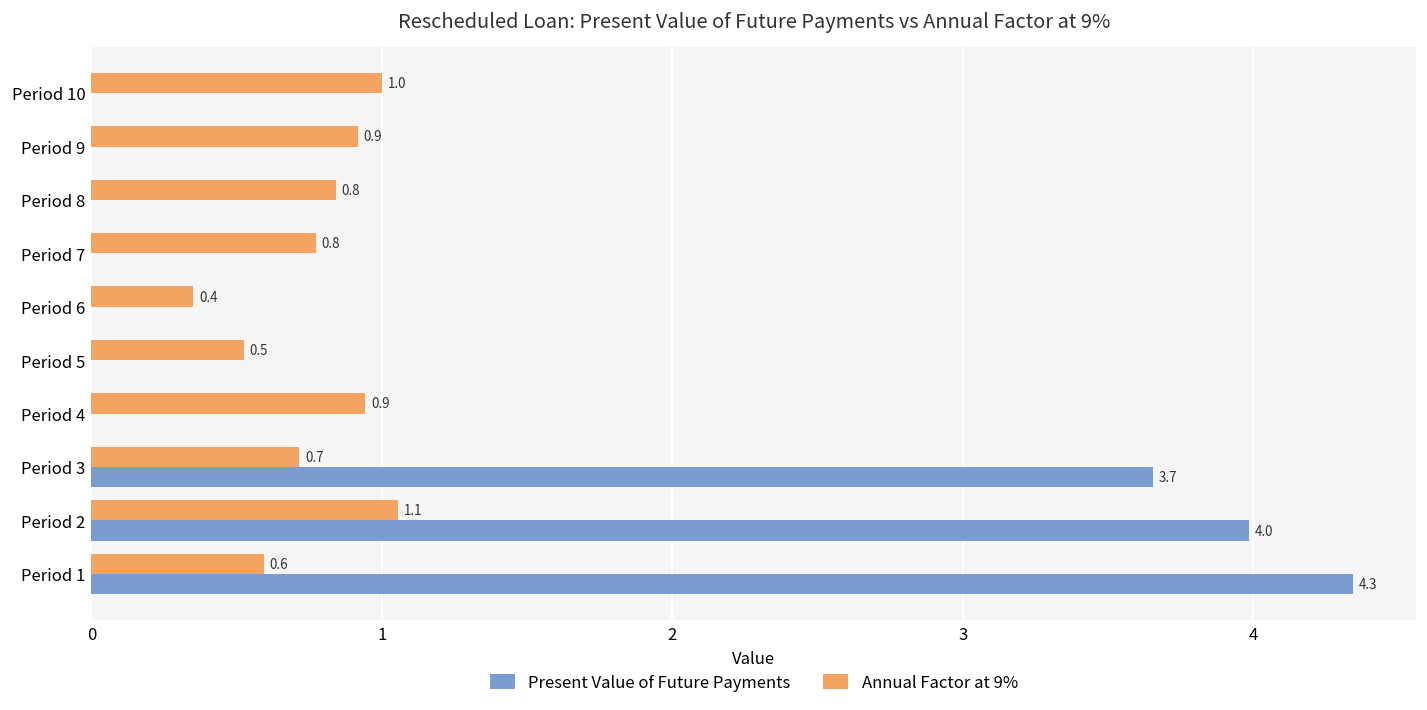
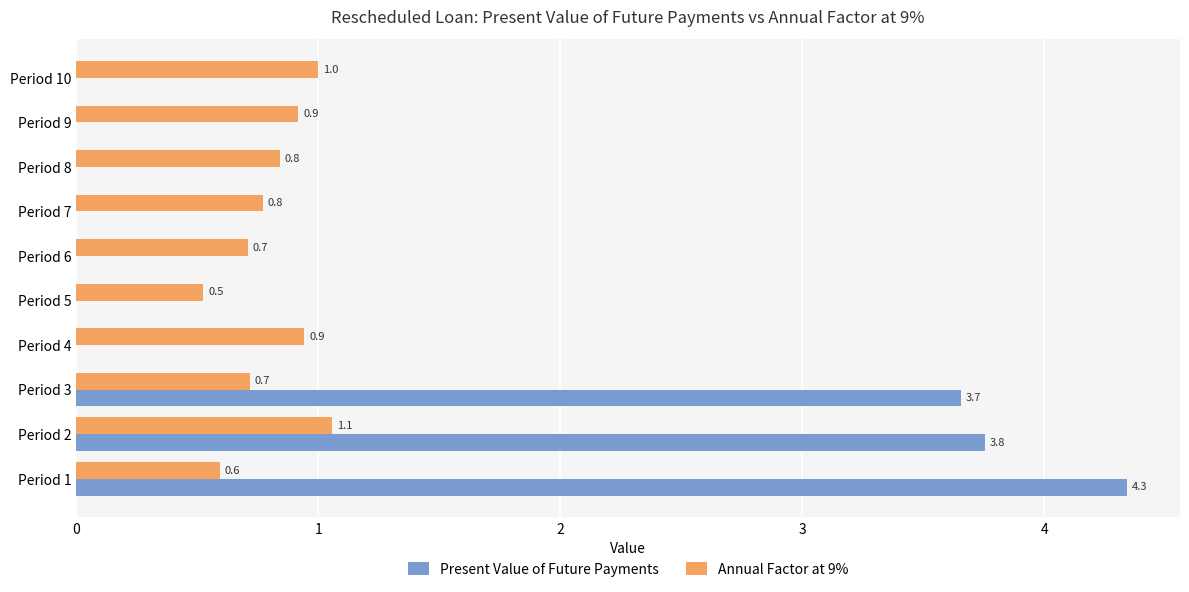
Annual Factor at 9%, Period 6: 0.4 -> 0.7
Present Value of Future Payments, Period 2: 4.0 -> 3.8
